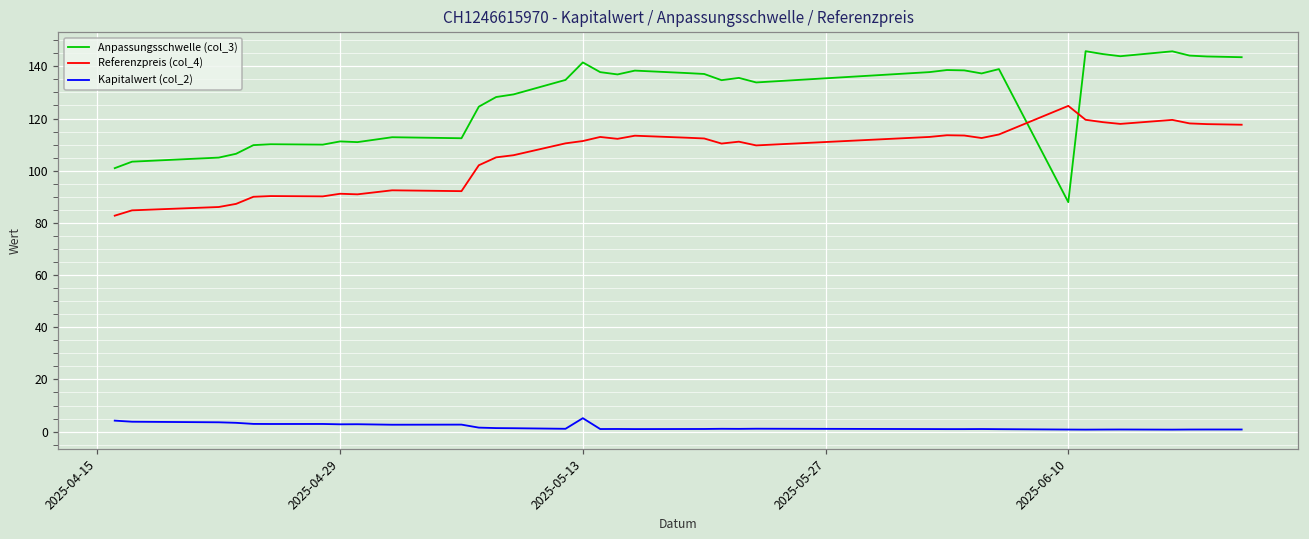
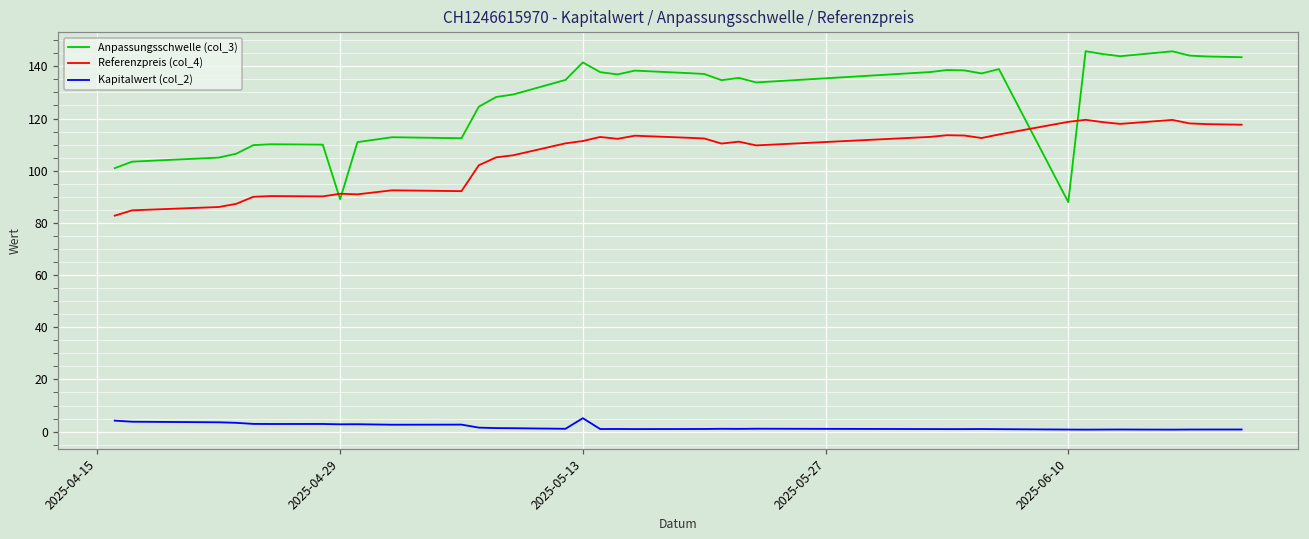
Anpassungsschwelle (col_3), 2025-04-29: 111 -> 89
Referenzpreis (col_4), 2025-06-10: 125 -> 119
